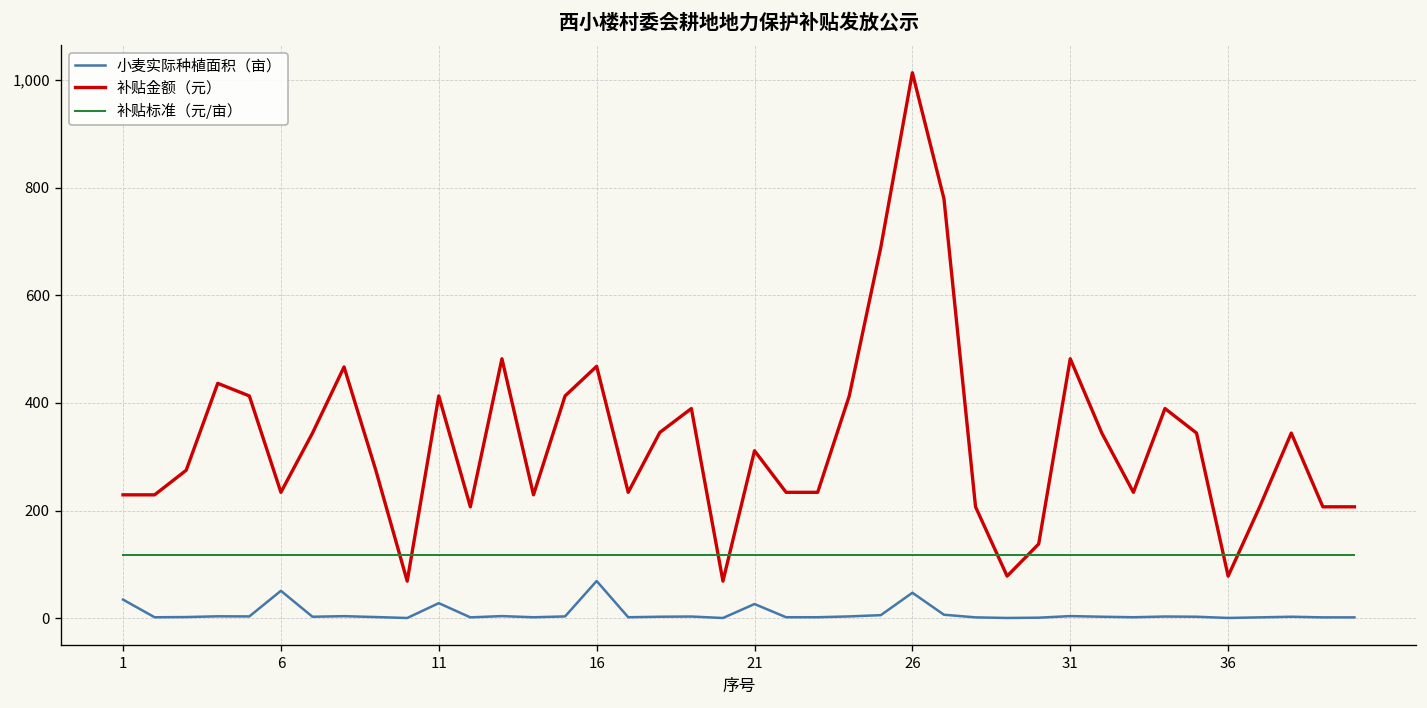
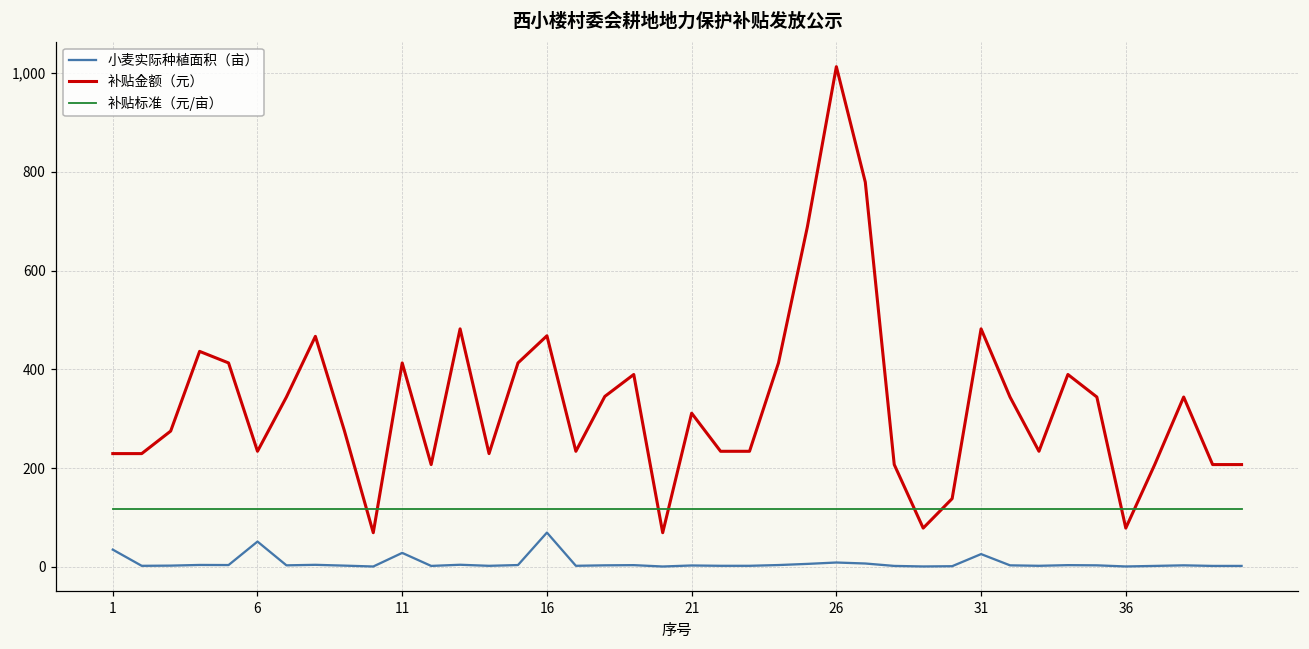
小麦实际种植面积（亩）, 21: 30 -> 0
小麦实际种植面积（亩）, 26: 50 -> 10
小麦实际种植面积（亩）, 31: 0 -> 30
